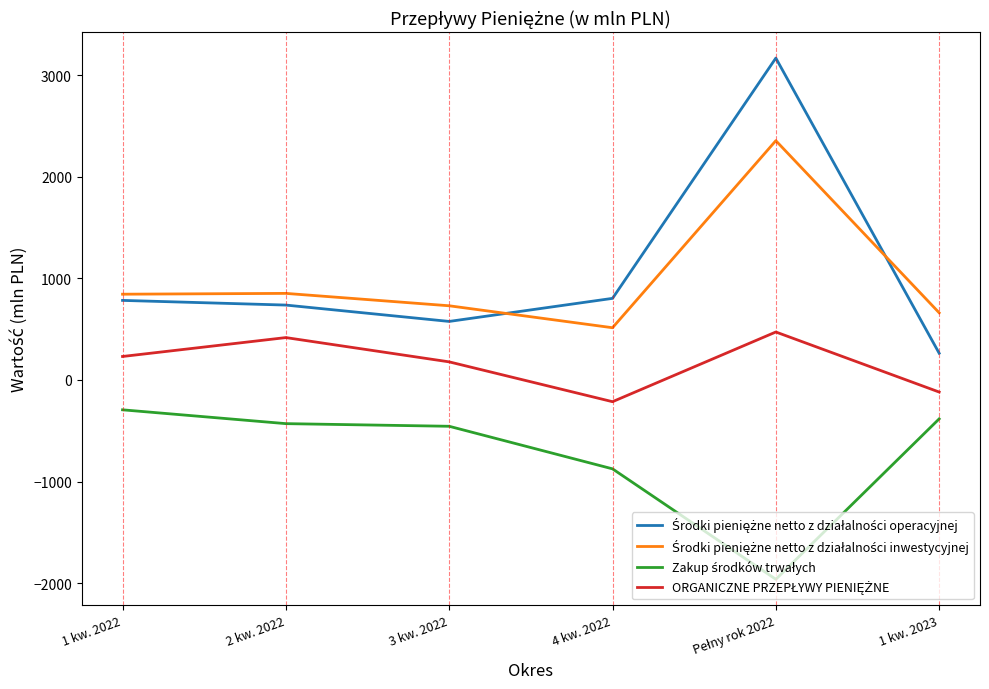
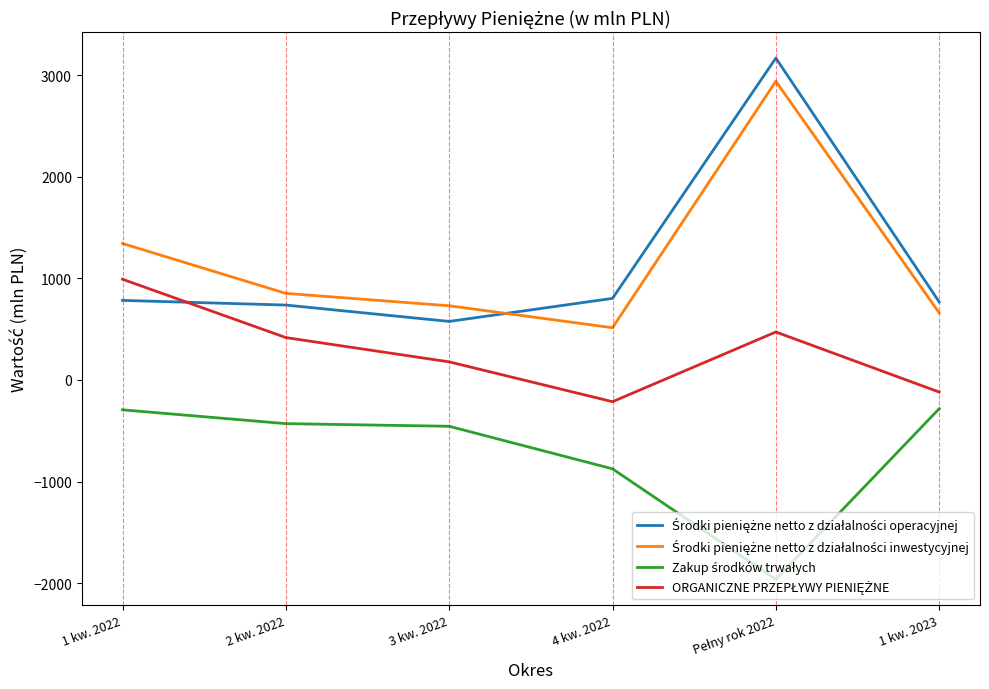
Środki pieniężne netto z działalności inwestycyjnej, 1 kw. 2022: 840 -> 1340
ORGANICZNE PRZEPŁYWY PIENIĘŻNE, 1 kw. 2022: 230 -> 990
Środki pieniężne netto z działalności inwestycyjnej, Pełny rok 2022: 2360 -> 2940
Środki pieniężne netto z działalności operacyjnej, 1 kw. 2023: 260 -> 770
Zakup środków trwałych, 1 kw. 2023: -380 -> -280
